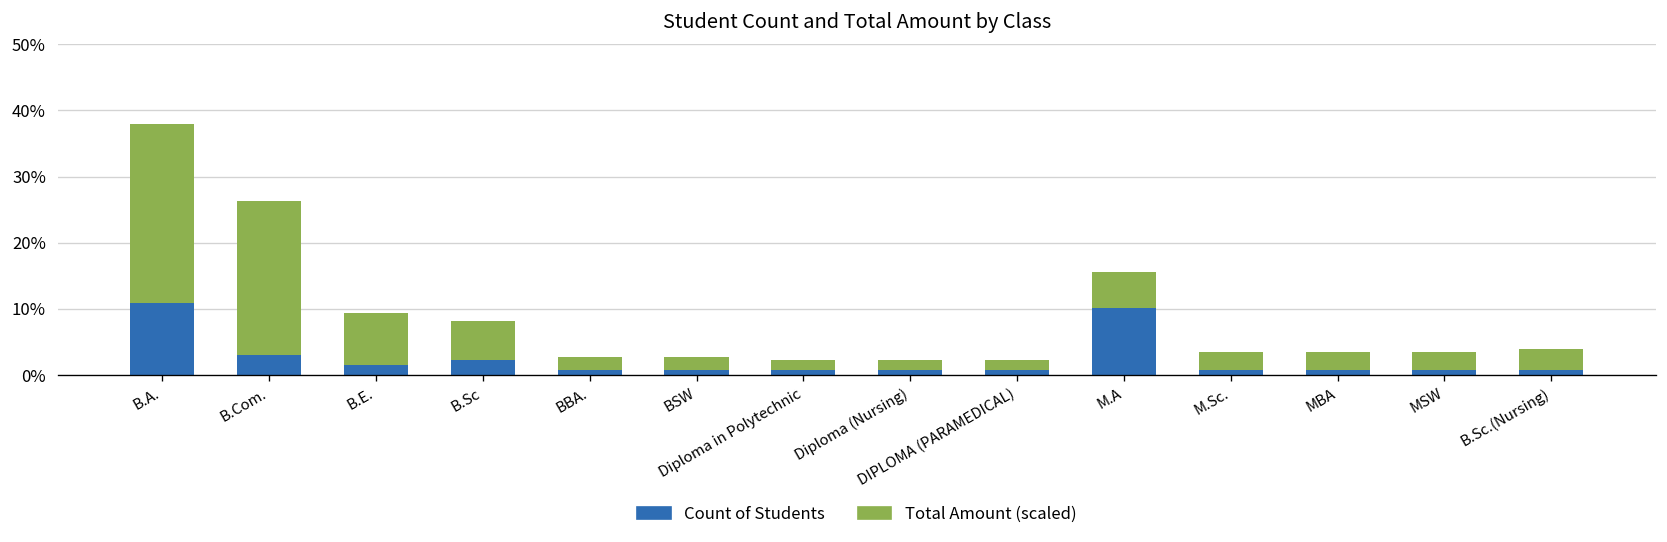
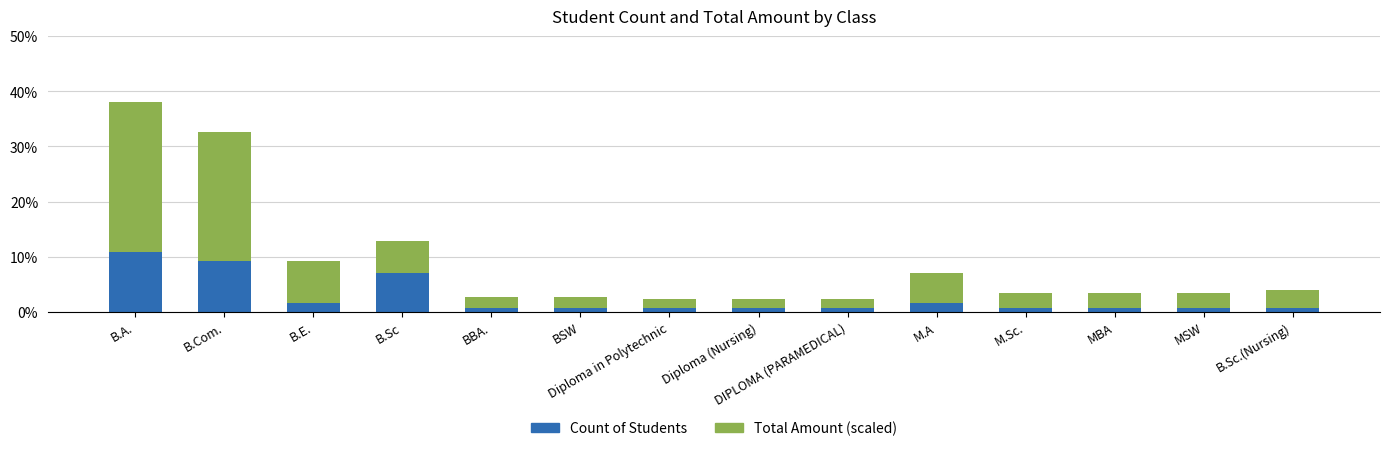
Count of Students, B.Com.: 3% -> 9%
Count of Students, B.Sc: 2% -> 7%
Count of Students, M.A: 10% -> 2%
